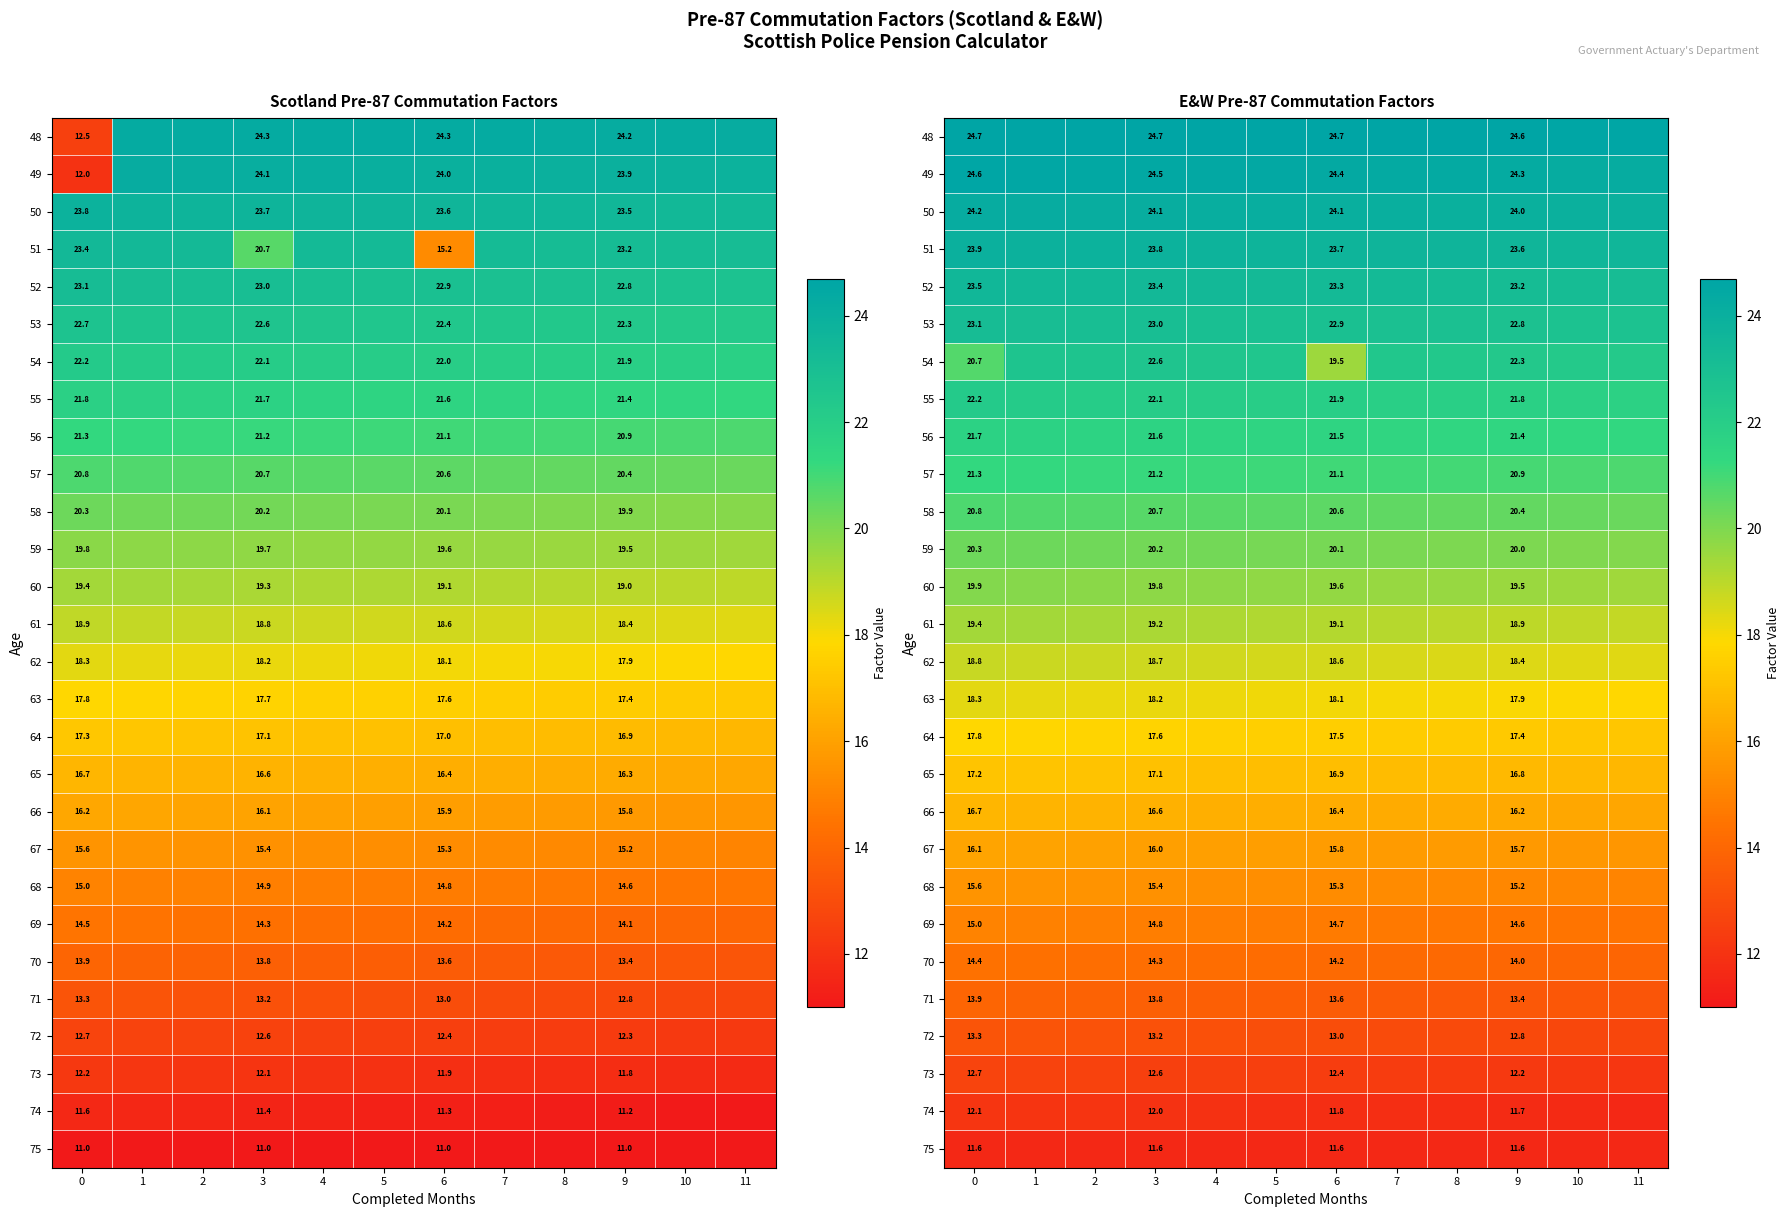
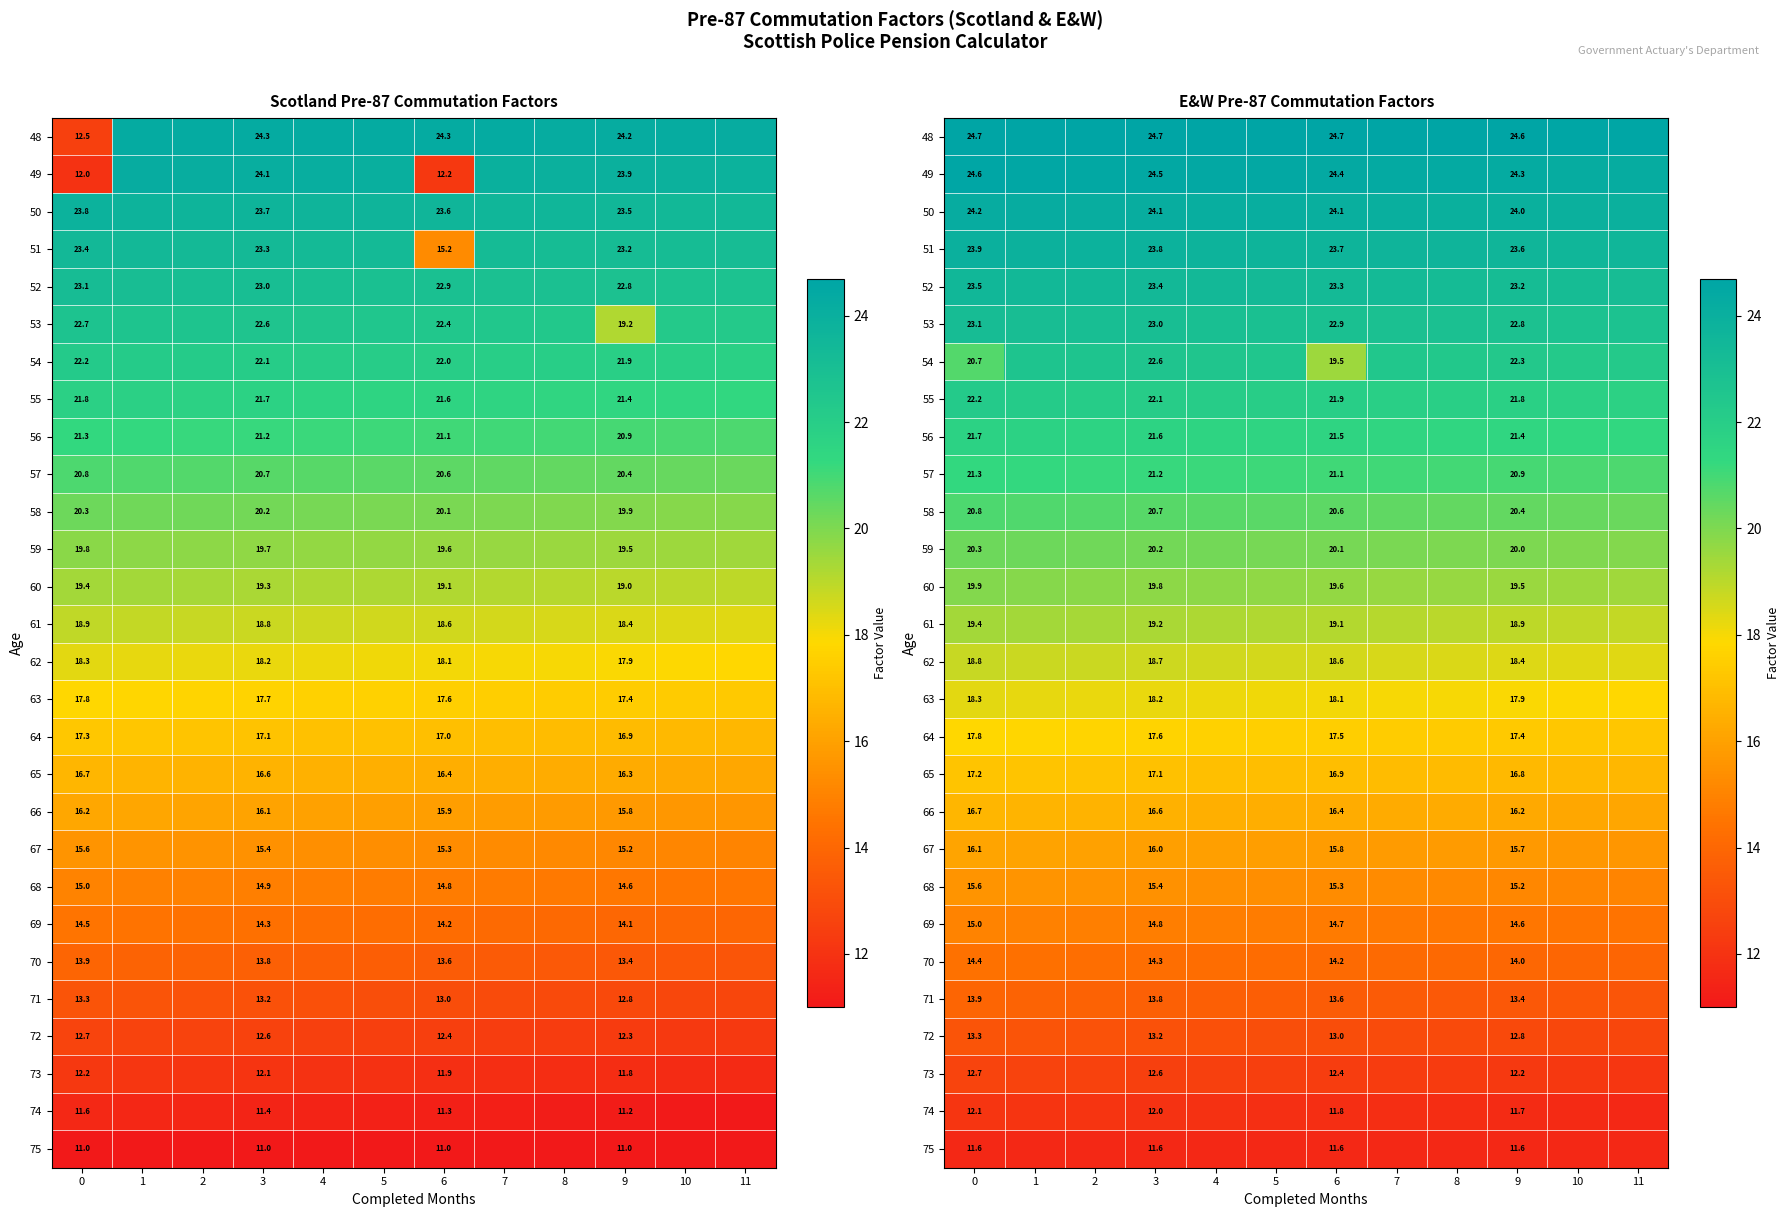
Scotland Pre-87 Commutation Factors, 49, 6: 24.0 -> 12.2
Scotland Pre-87 Commutation Factors, 51, 3: 20.7 -> 23.3
Scotland Pre-87 Commutation Factors, 53, 9: 22.3 -> 19.2
